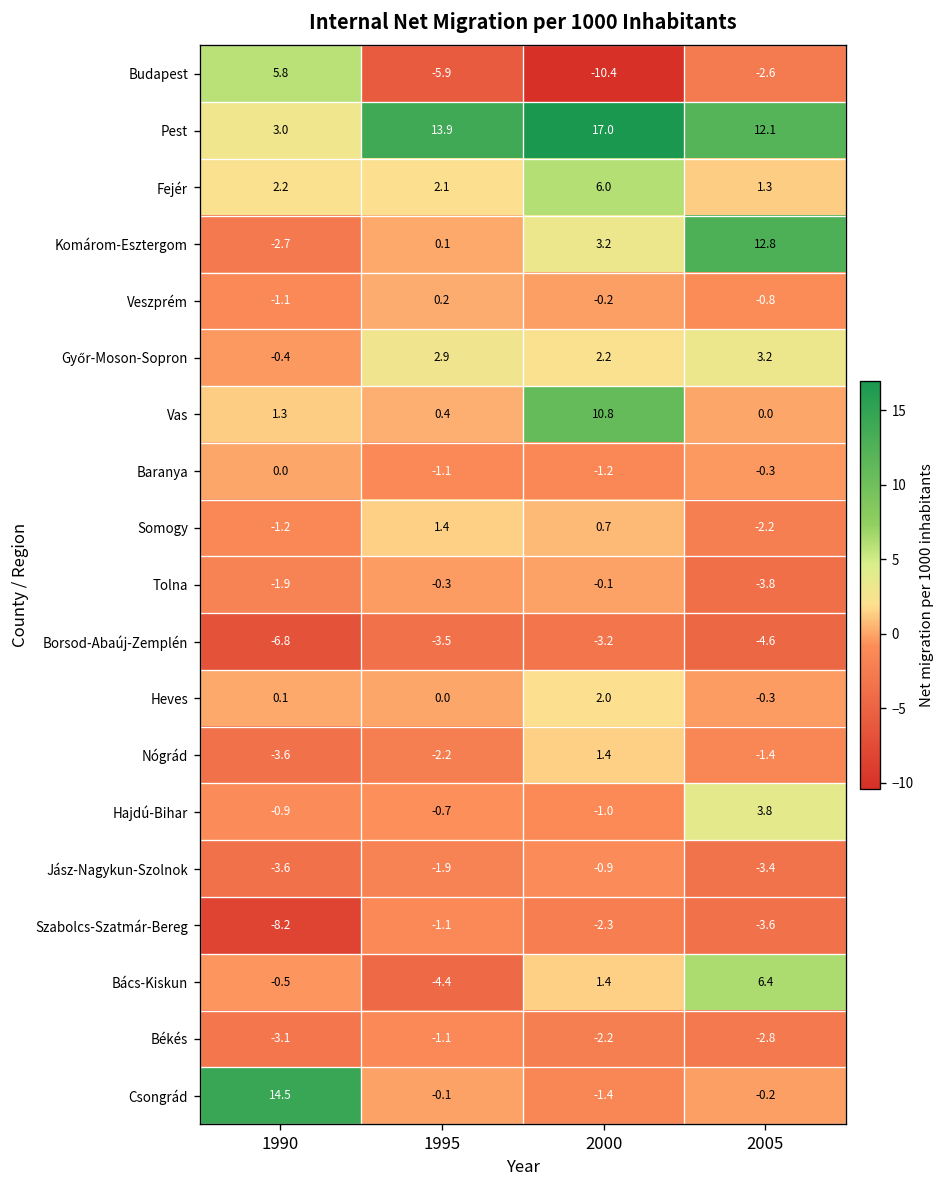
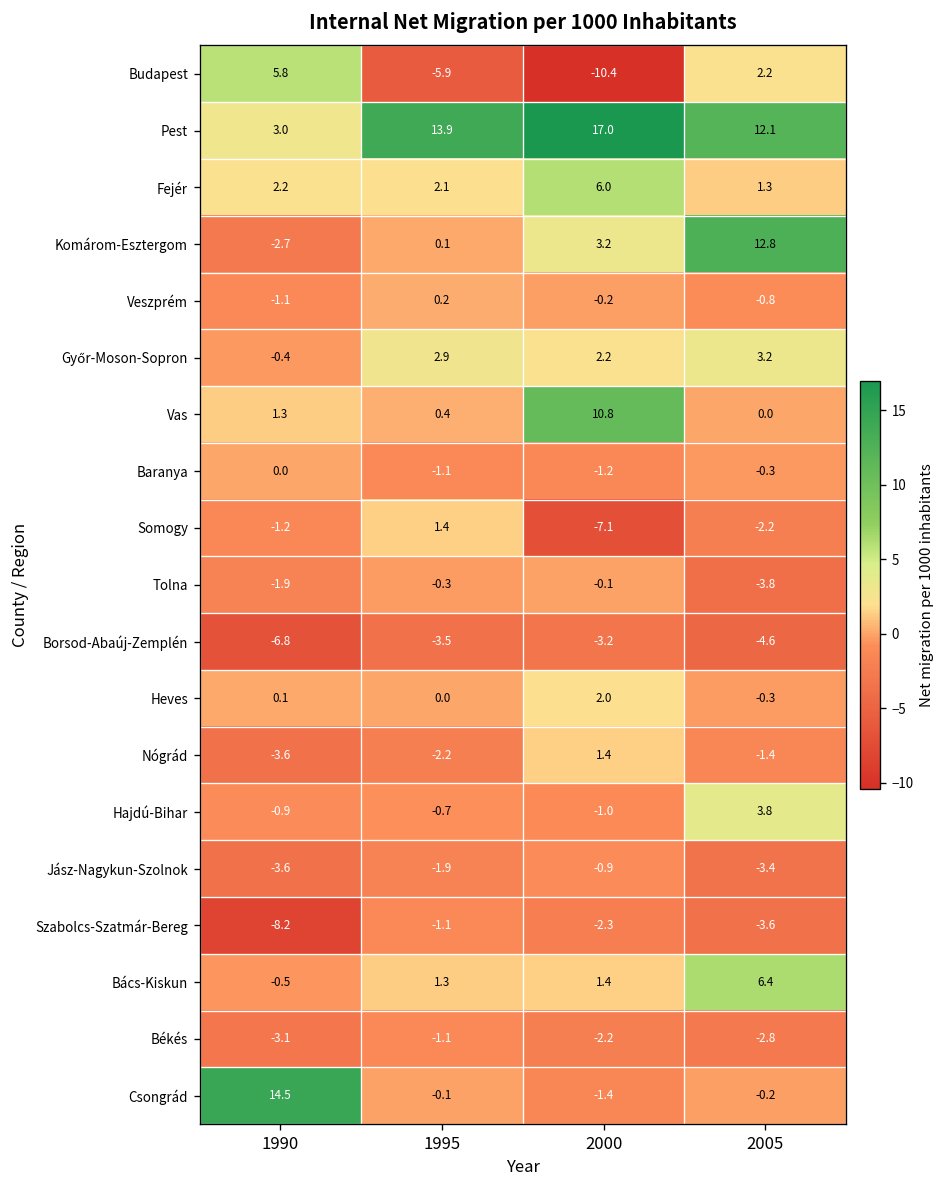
Budapest, 2005: -2.6 -> 2.2
Somogy, 2000: 0.7 -> -7.1
Bács-Kiskun, 1995: -4.4 -> 1.3
